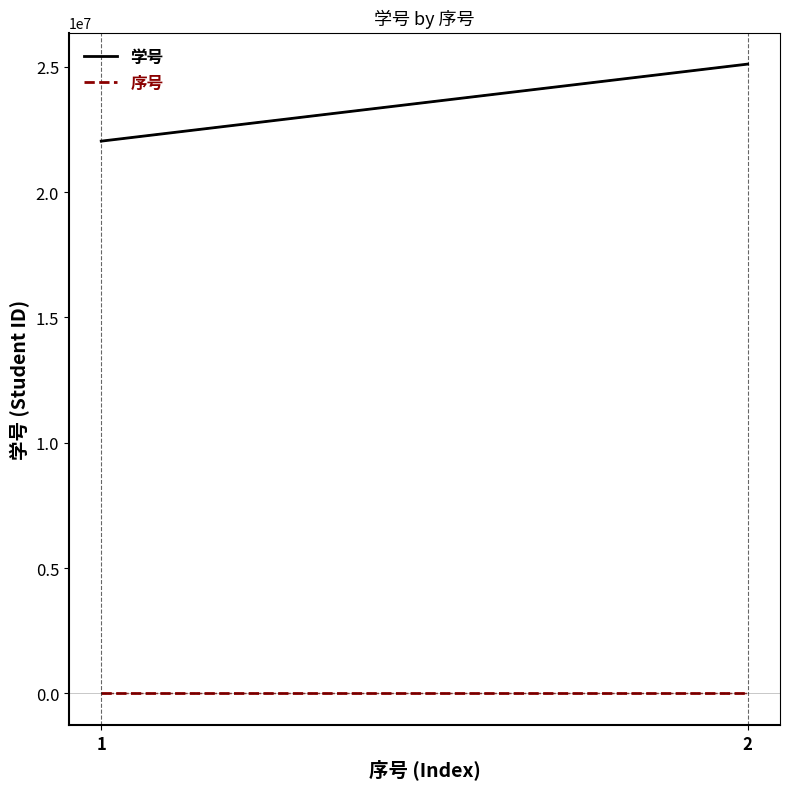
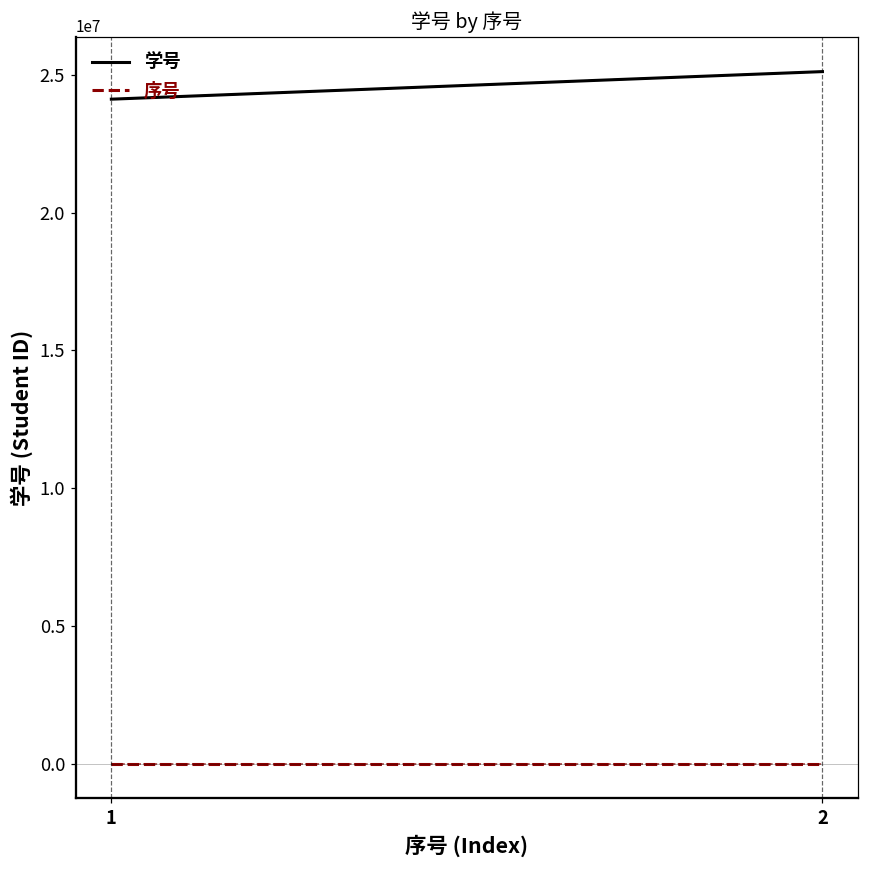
学号, 1: 22000000 -> 24100000
